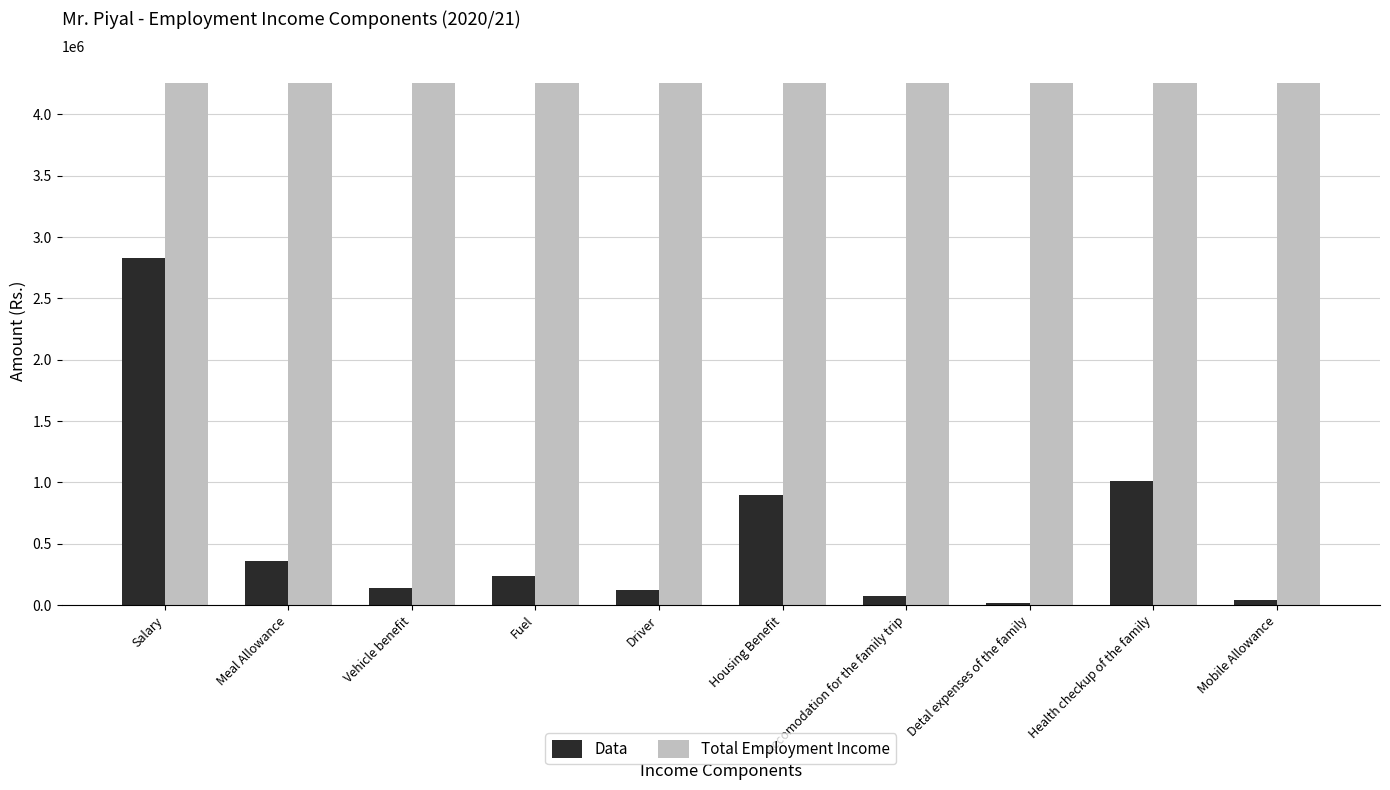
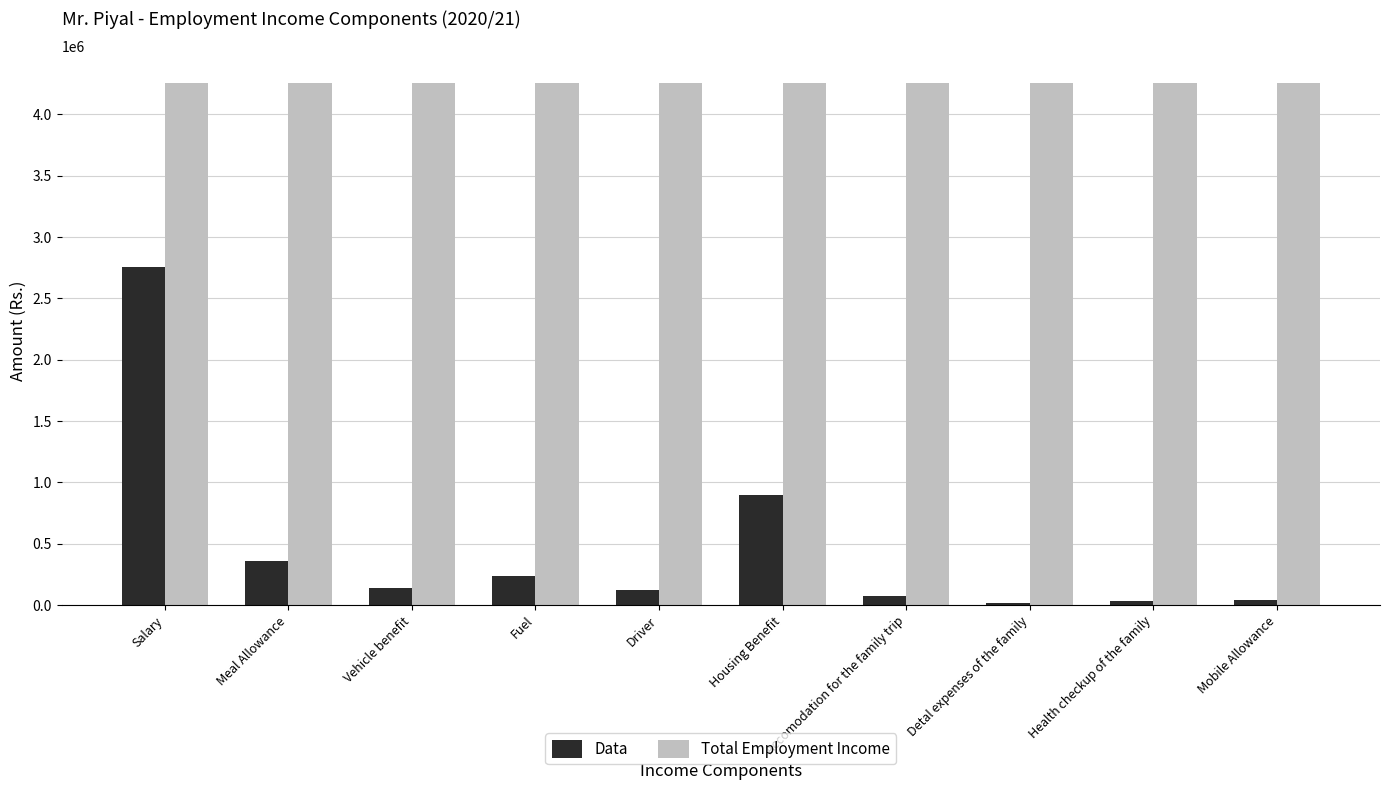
Data, Salary: 2830000 -> 2760000
Data, Health checkup of the family: 1010000 -> 30000
